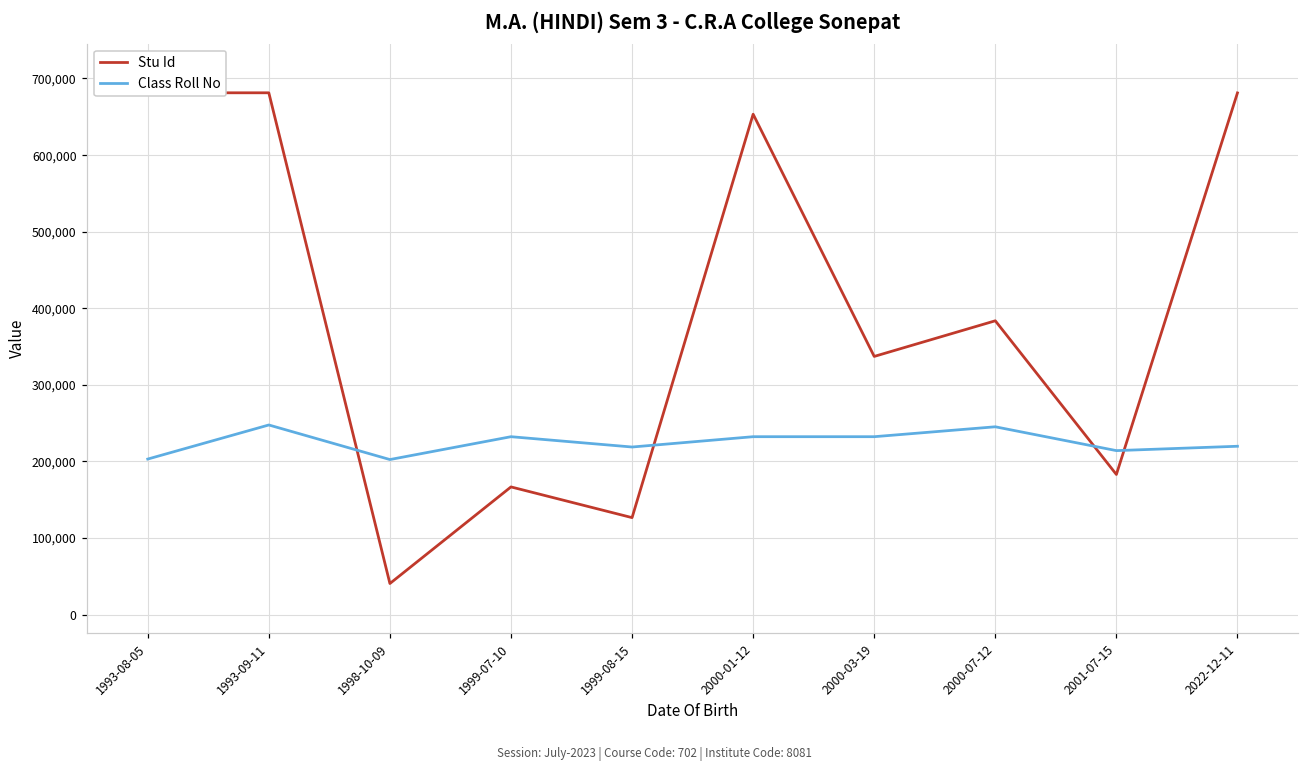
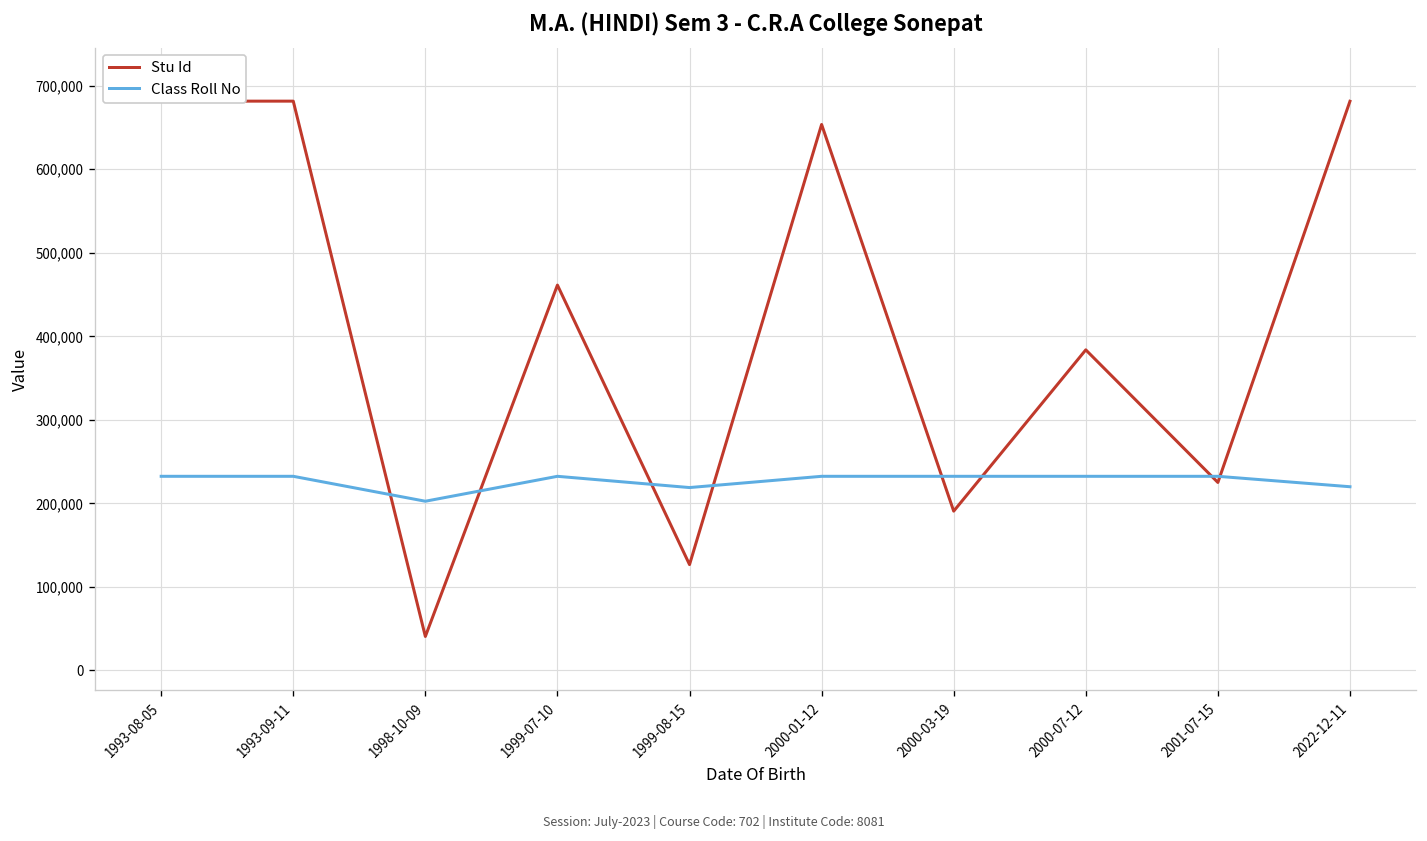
Class Roll No, 1993-08-05: 200,000 -> 230,000
Class Roll No, 1993-09-11: 250,000 -> 230,000
Stu Id, 1999-07-10: 170,000 -> 460,000
Stu Id, 2000-03-19: 340,000 -> 190,000
Class Roll No, 2000-07-12: 250,000 -> 230,000
Stu Id, 2001-07-15: 180,000 -> 220,000
Class Roll No, 2001-07-15: 210,000 -> 230,000
